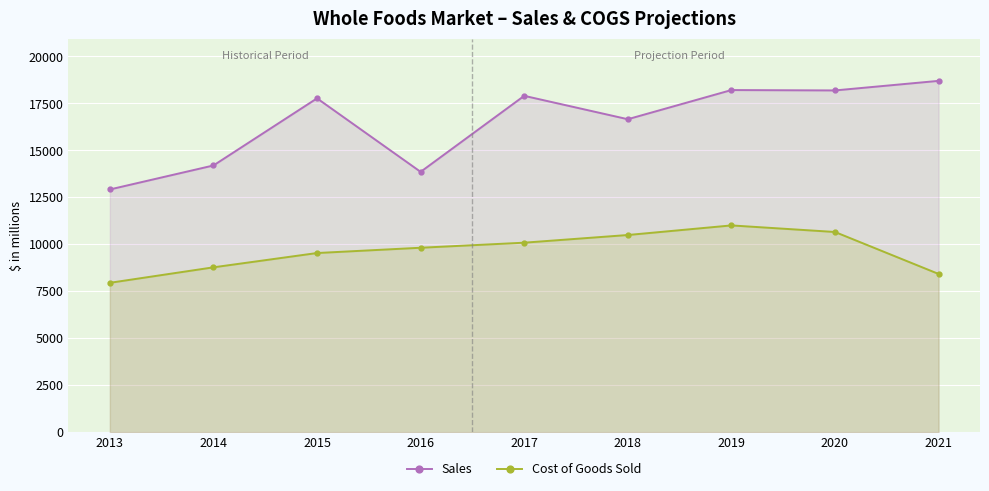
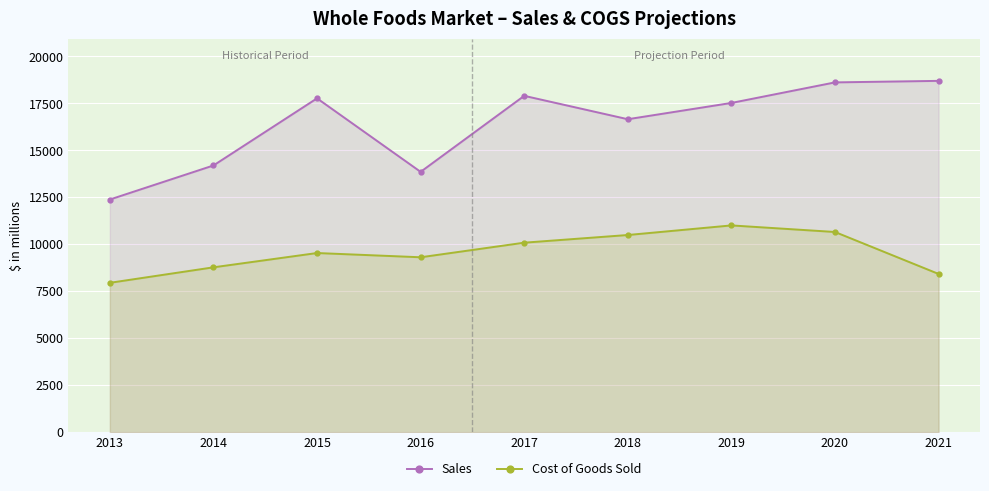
Sales, 2013: 12900 -> 12400
Cost of Goods Sold, 2016: 9800 -> 9300
Sales, 2019: 18200 -> 17500
Sales, 2020: 18200 -> 18600
